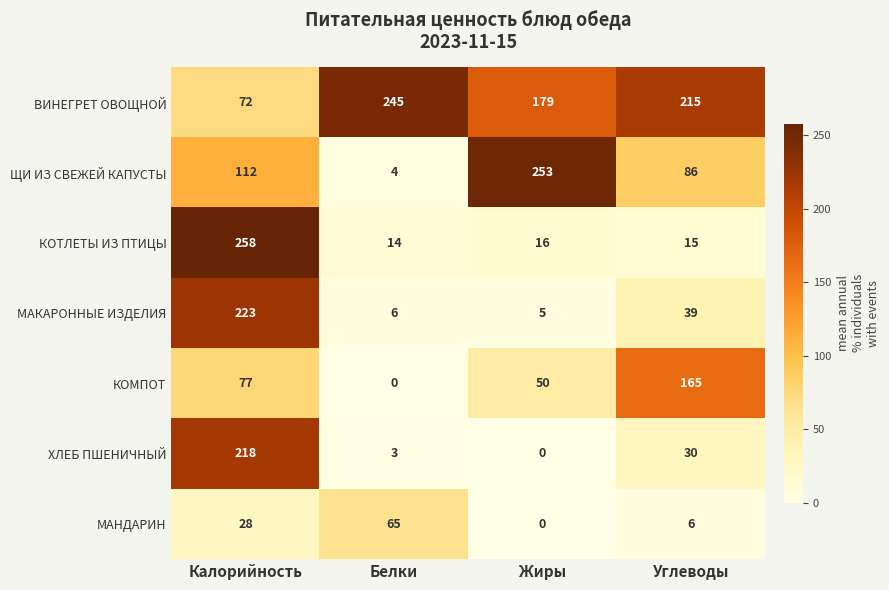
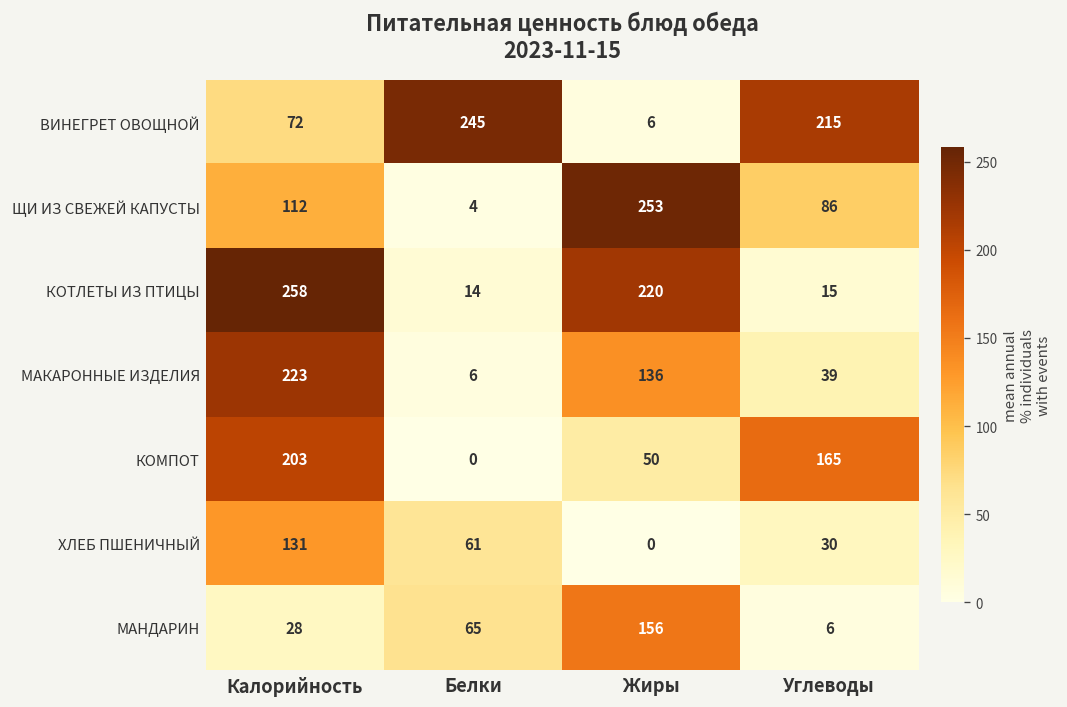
ВИНЕГРЕТ ОВОЩНОЙ, Жиры: 179 -> 6
КОТЛЕТЫ ИЗ ПТИЦЫ, Жиры: 16 -> 220
МАКАРОННЫЕ ИЗДЕЛИЯ, Жиры: 5 -> 136
КОМПОТ, Калорийность: 77 -> 203
ХЛЕБ ПШЕНИЧНЫЙ, Калорийность: 218 -> 131
ХЛЕБ ПШЕНИЧНЫЙ, Белки: 3 -> 61
МАНДАРИН, Жиры: 0 -> 156
